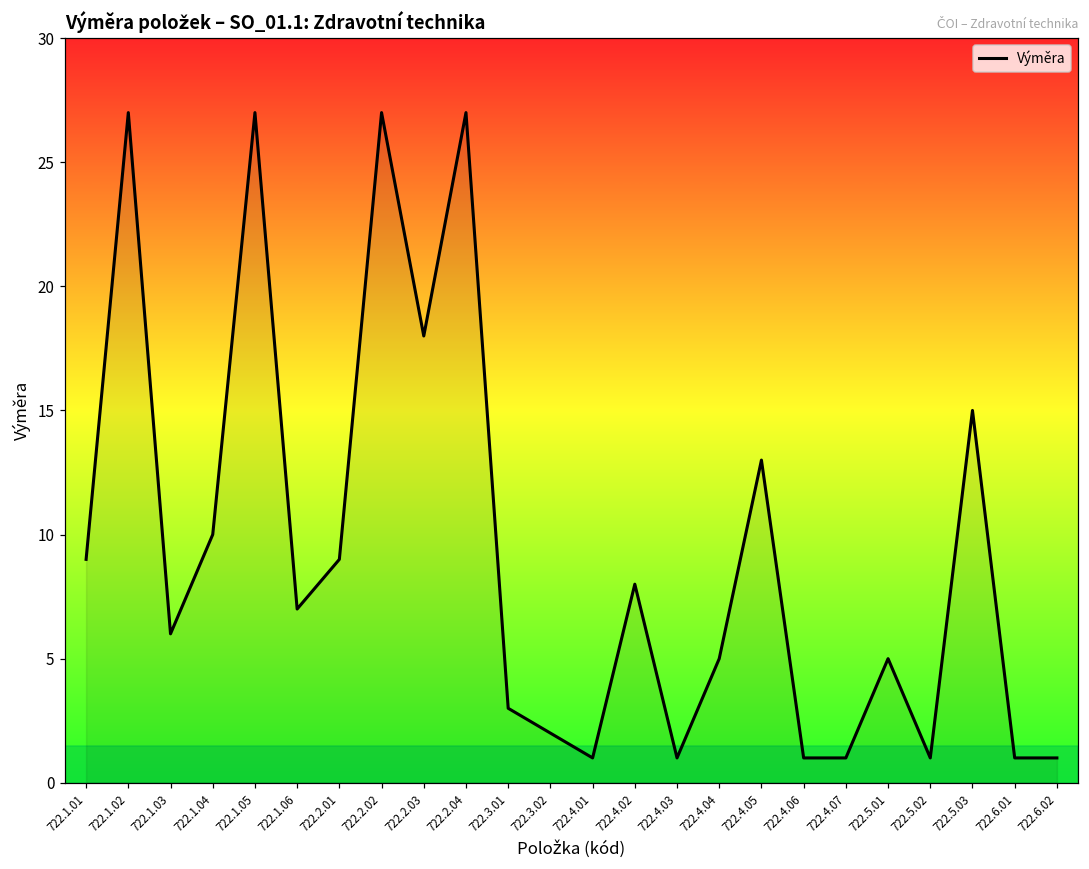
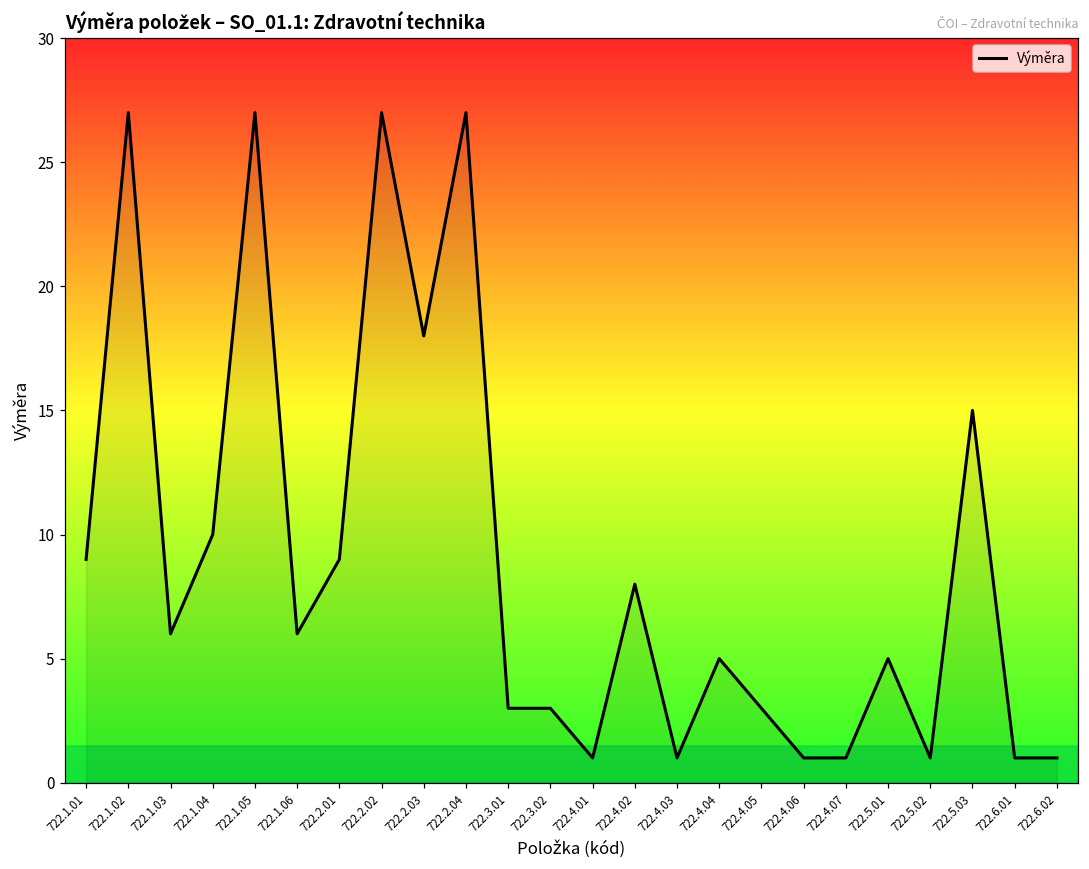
722.1.06: 7 -> 6
722.3.02: 2 -> 3
722.4.05: 13 -> 3
